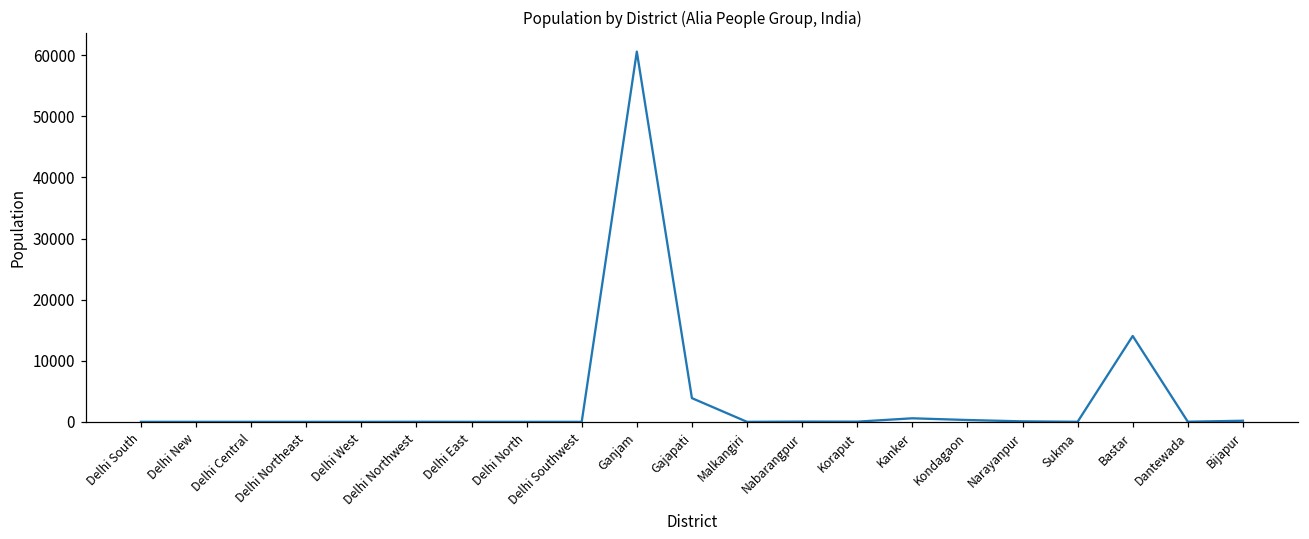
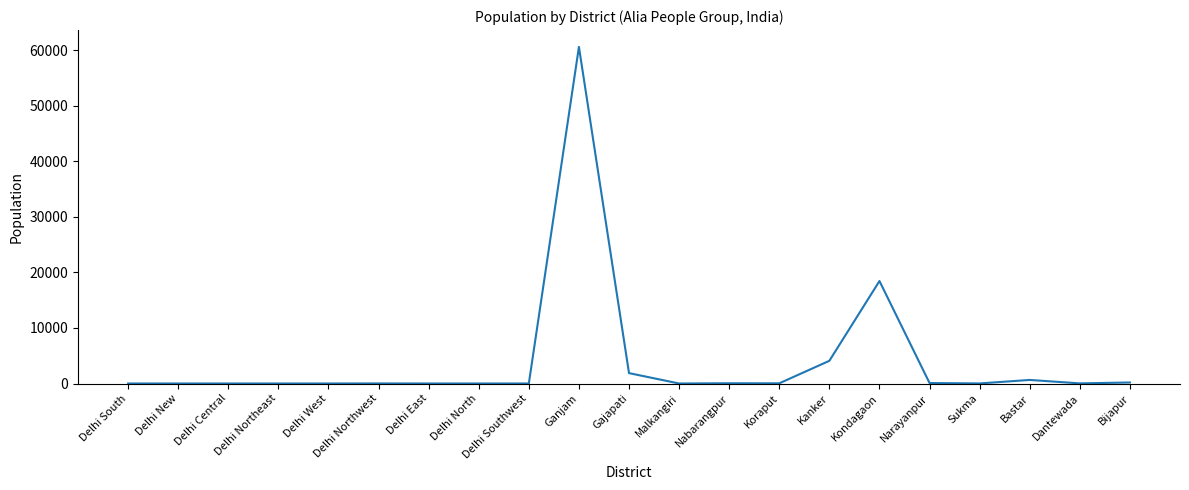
Gajapati: 4000 -> 2000
Kanker: 1000 -> 4000
Kondagaon: 0 -> 18000
Bastar: 14000 -> 1000
